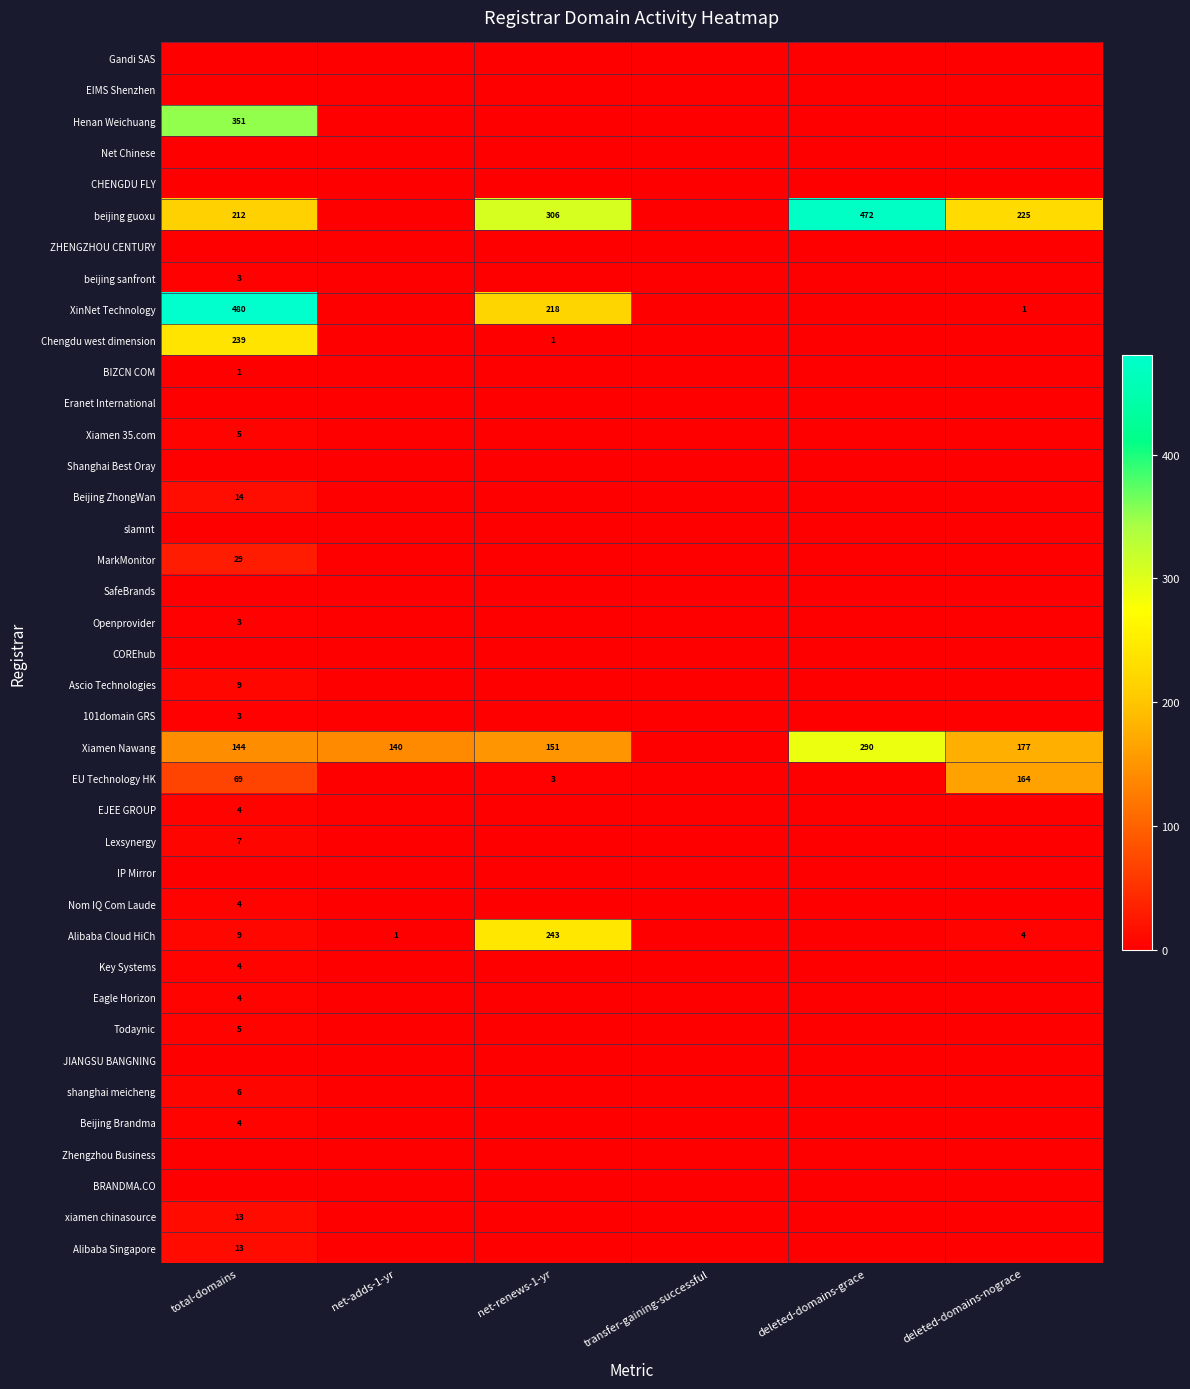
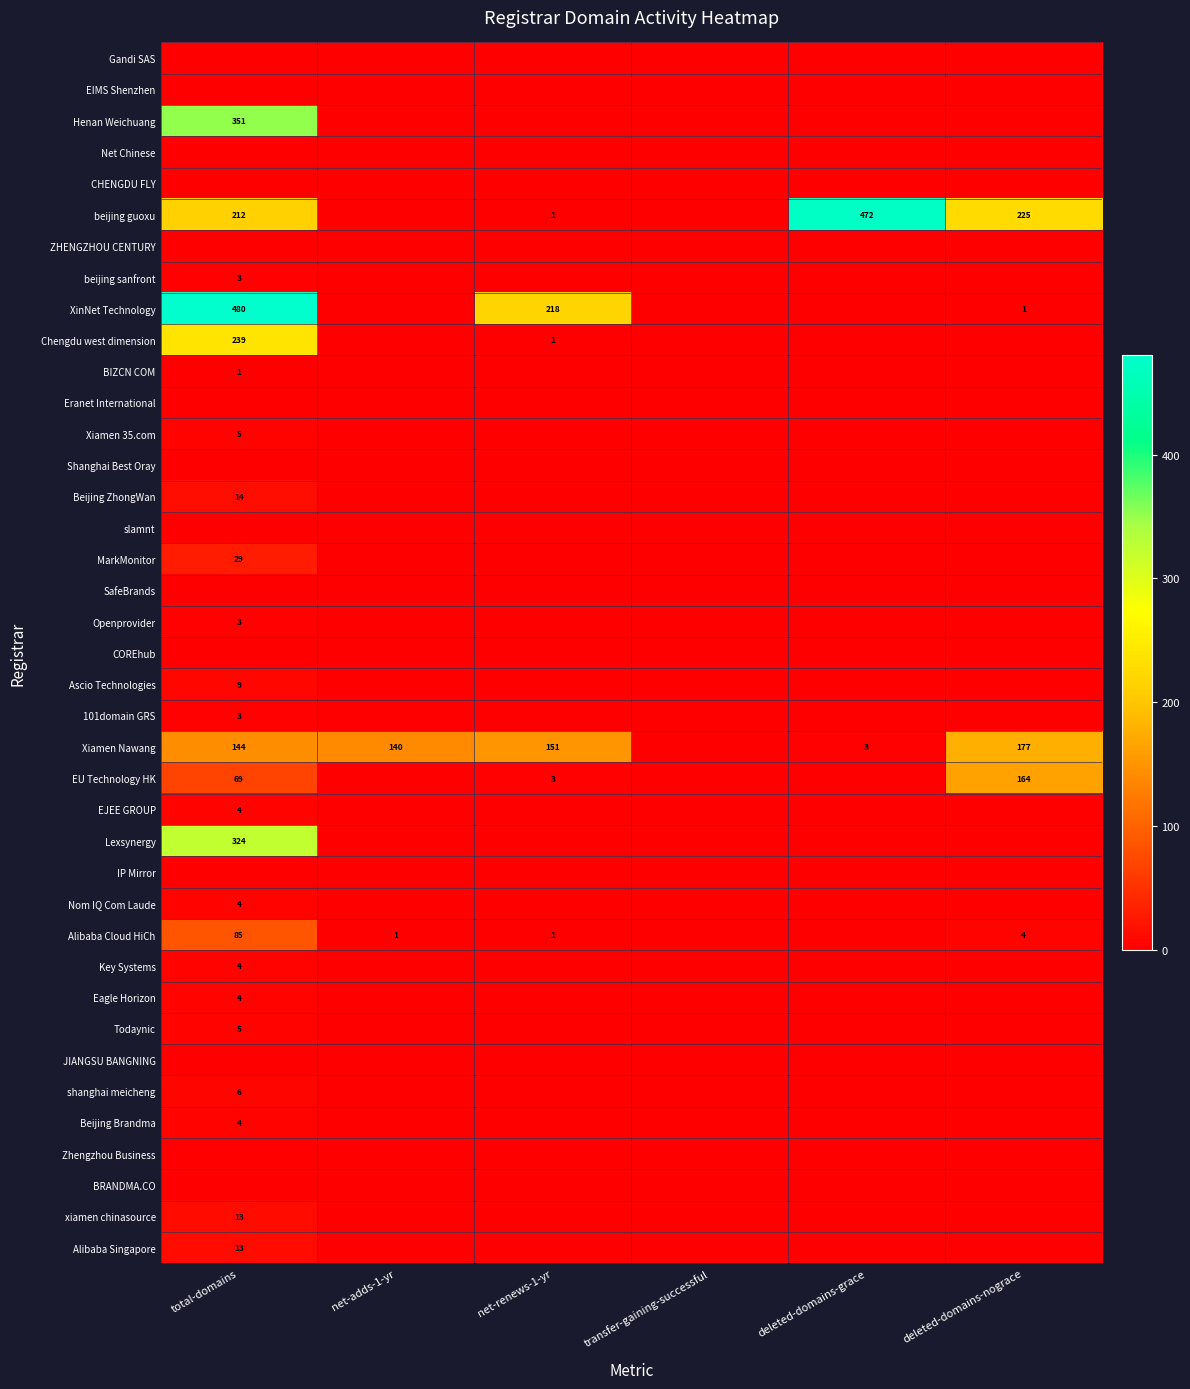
beijing guoxu, net-renews-1-yr: 306 -> 1
Xiamen Nawang, deleted-domains-grace: 290 -> 3
Lexsynergy, total-domains: 7 -> 324
Alibaba Cloud HiCh, total-domains: 9 -> 85
Alibaba Cloud HiCh, net-renews-1-yr: 243 -> 1
